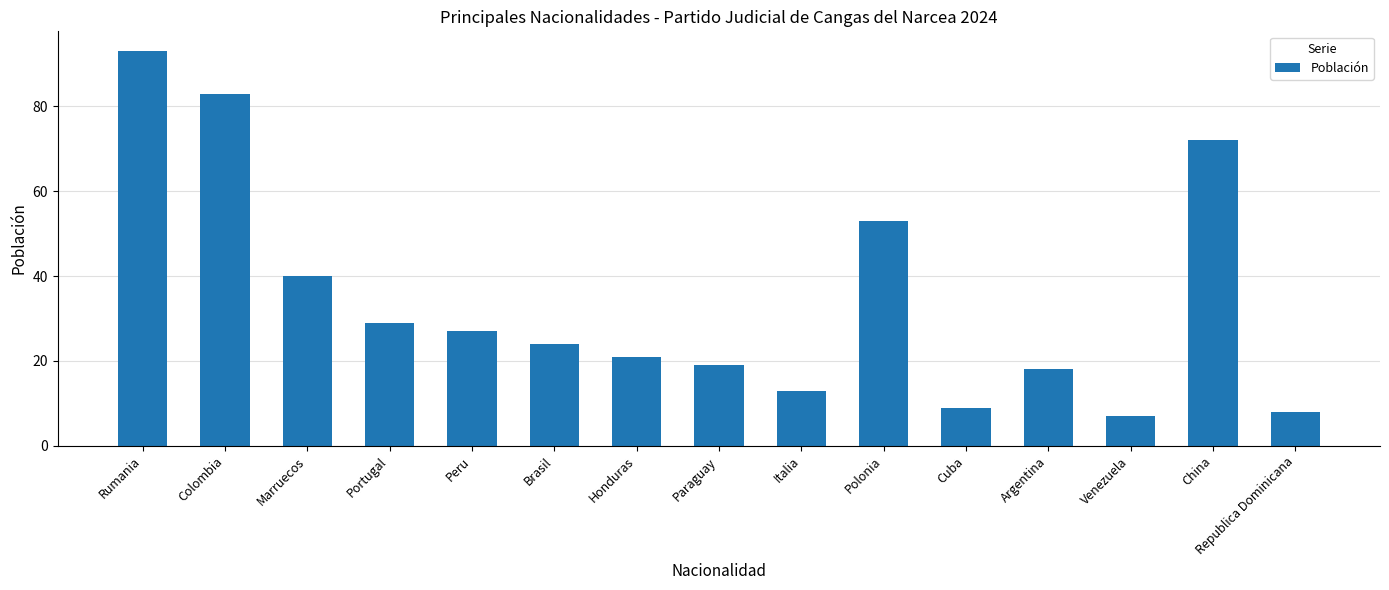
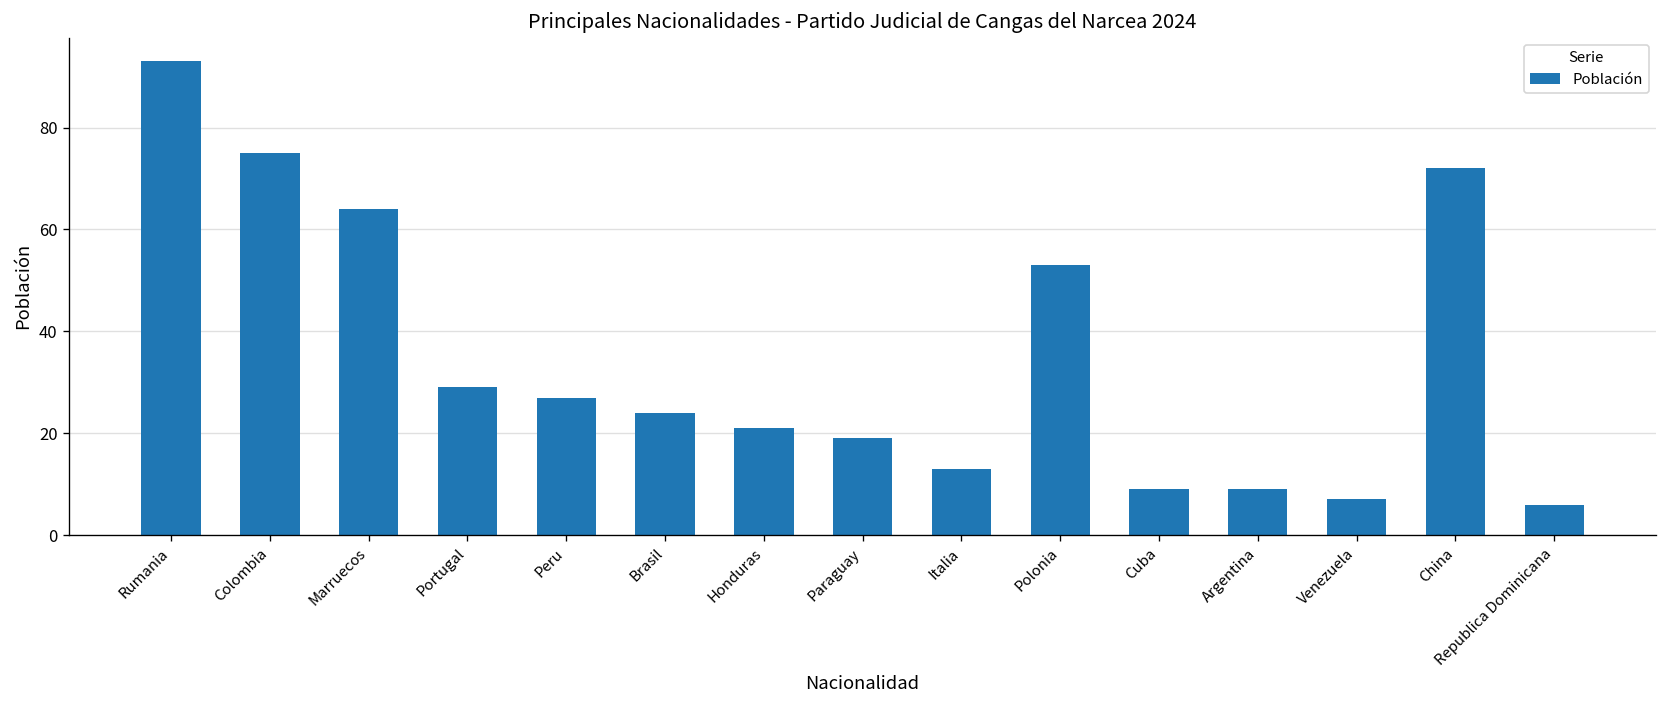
Colombia: 83 -> 75
Marruecos: 40 -> 64
Argentina: 18 -> 9
Republica Dominicana: 8 -> 6
